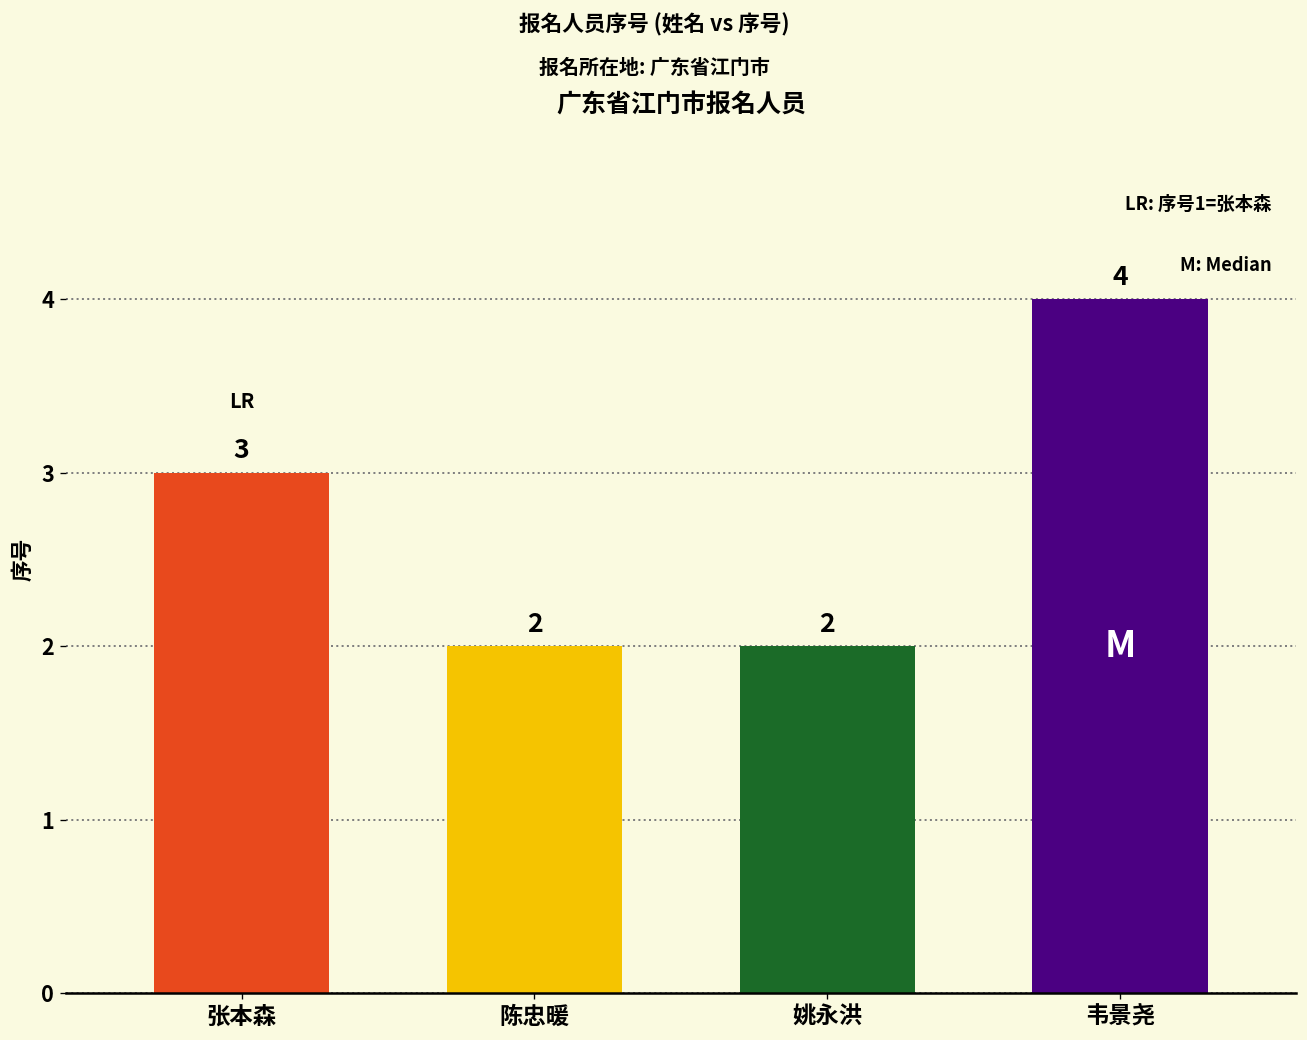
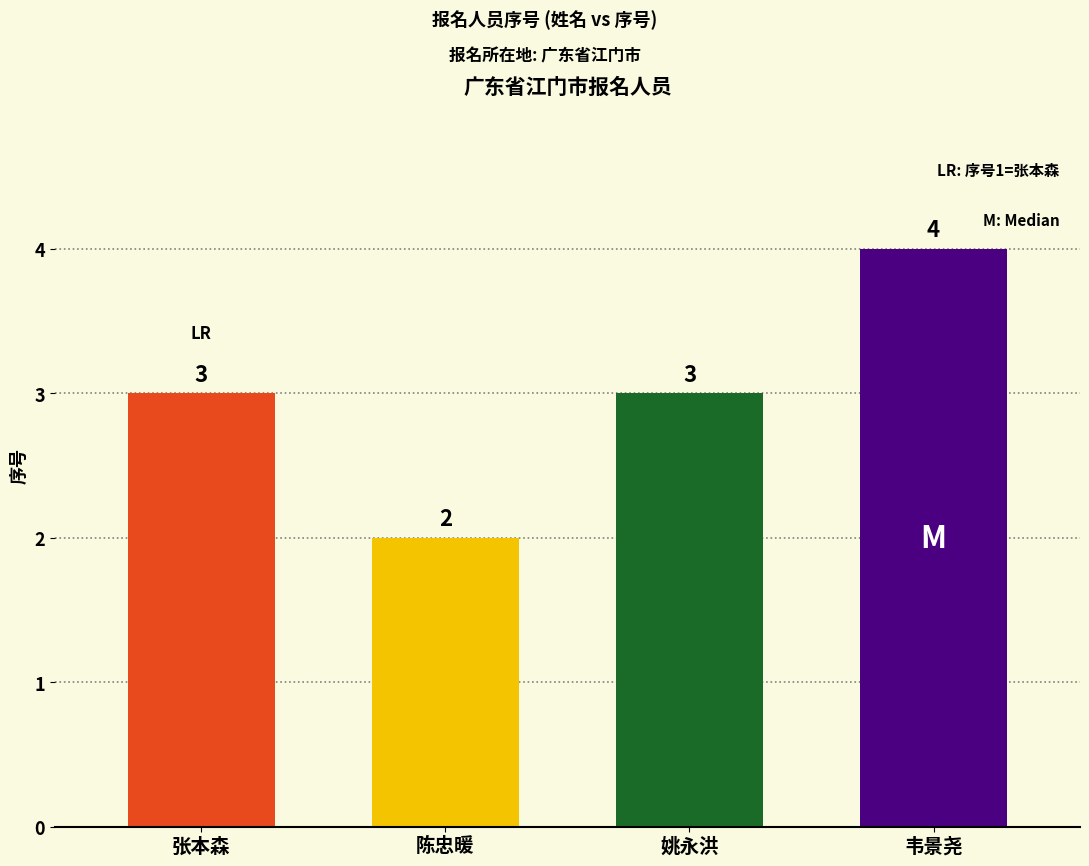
姚永洪: 2 -> 3
